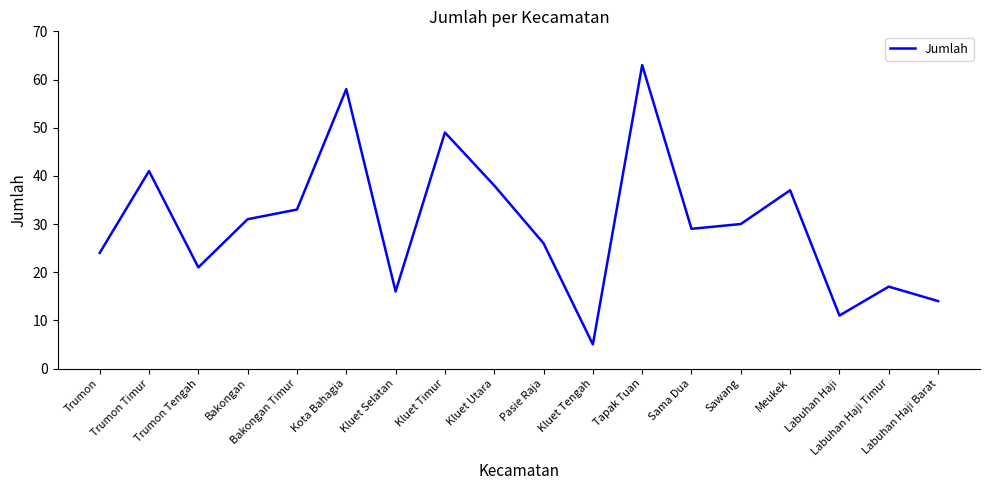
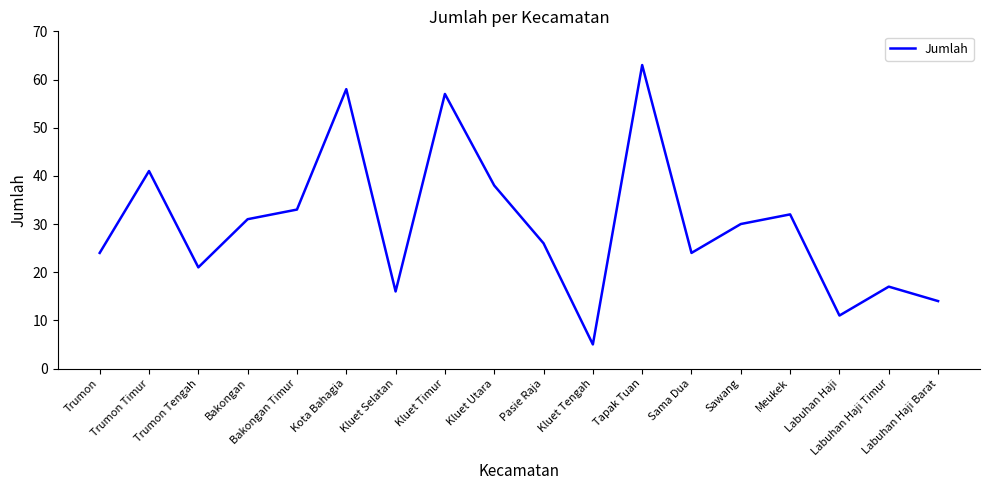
Kluet Timur: 49 -> 57
Sama Dua: 29 -> 24
Meukek: 37 -> 32
